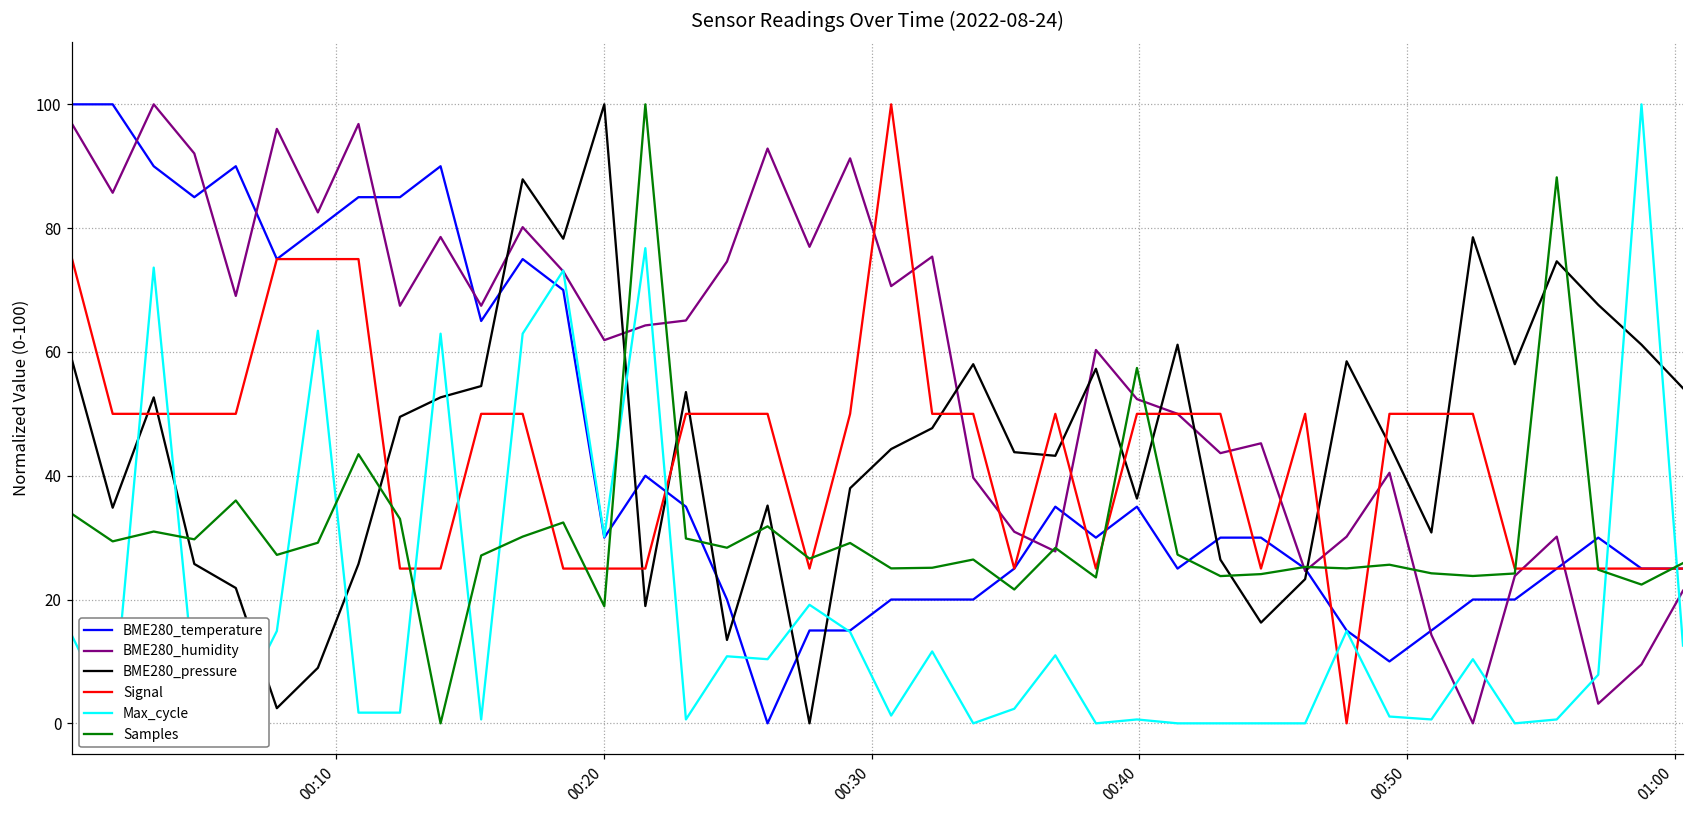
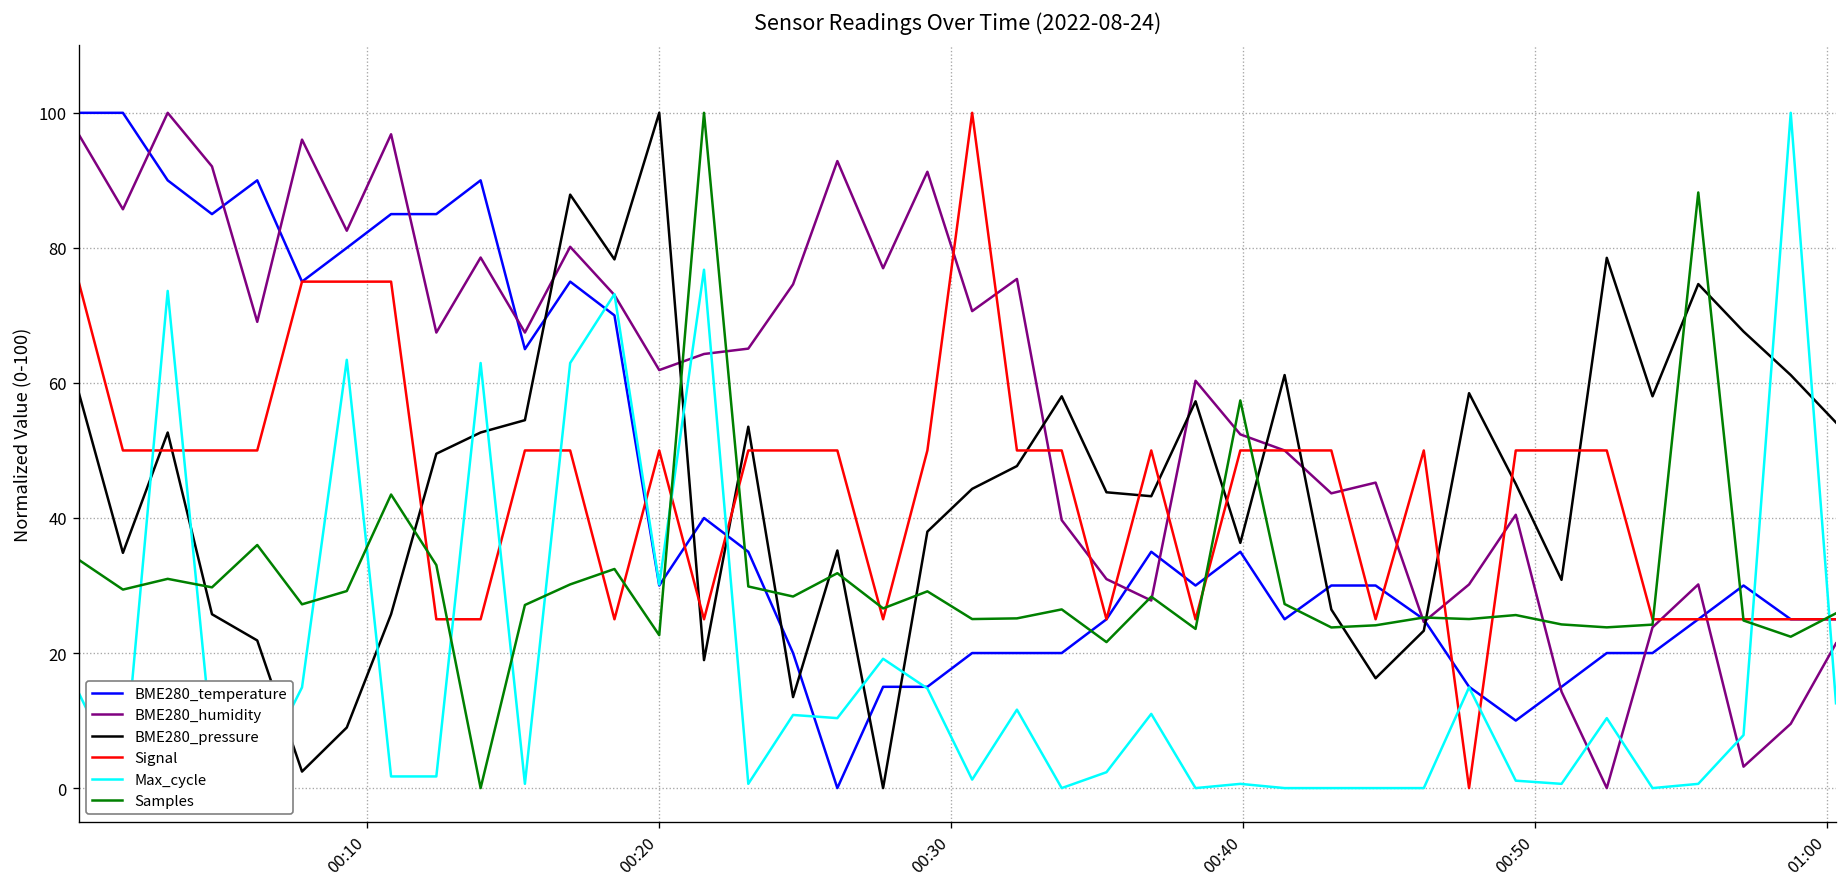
Signal, 00:20: 25 -> 50
Samples, 00:20: 19 -> 23
